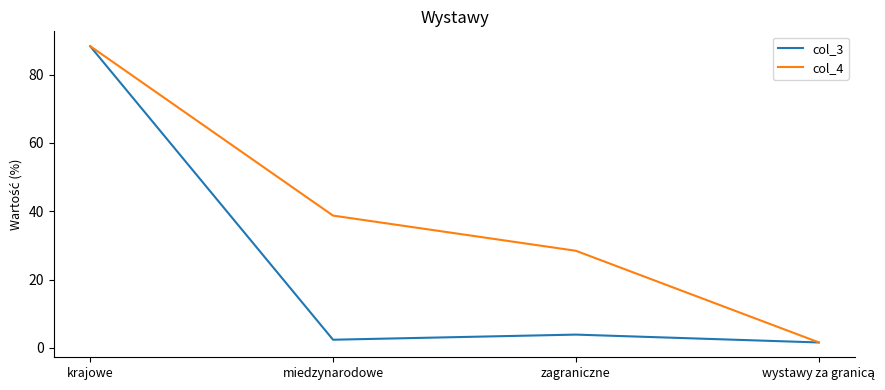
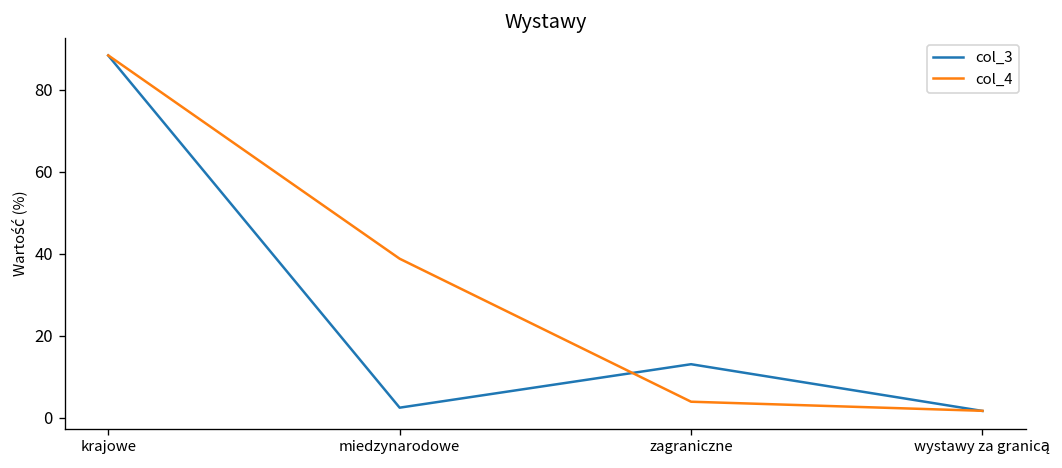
col_3, zagraniczne: 4 -> 13
col_4, zagraniczne: 28 -> 4
